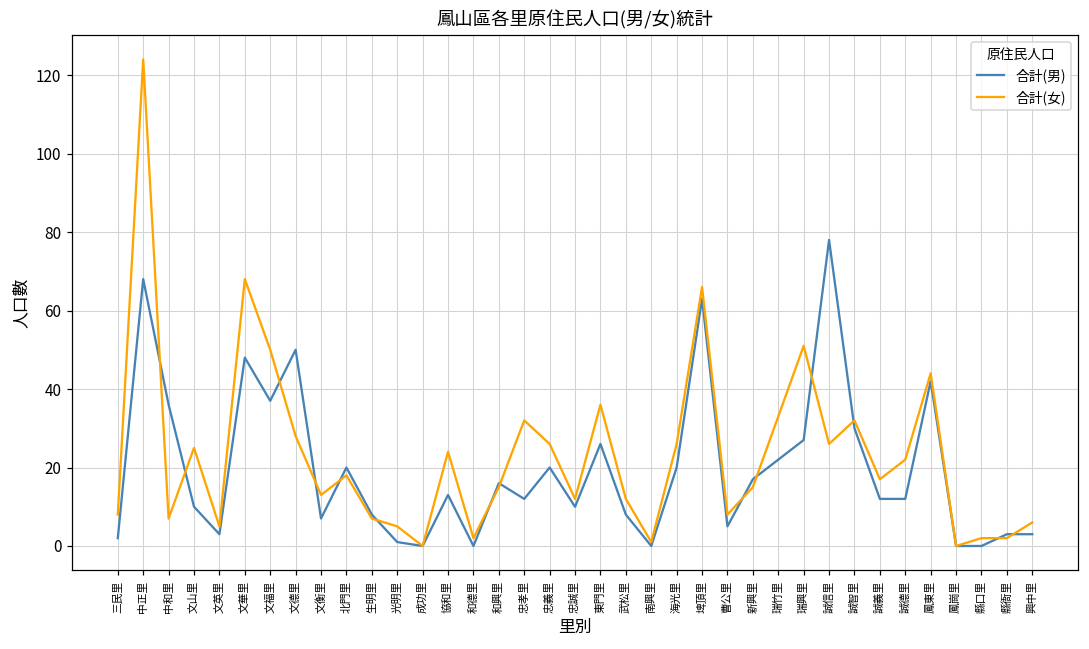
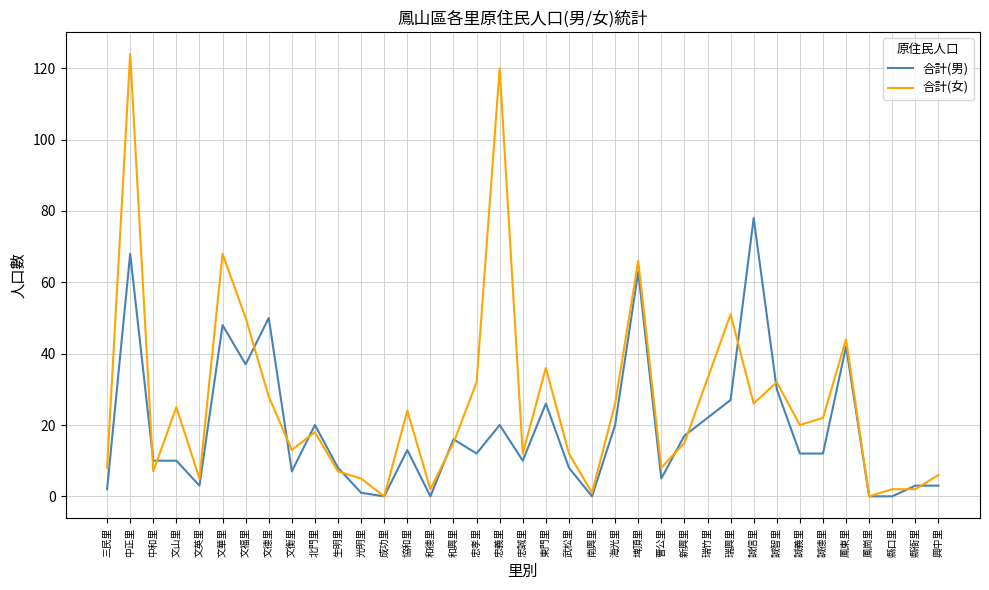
合計(男), 中和里: 36 -> 10
合計(女), 忠義里: 26 -> 120
合計(女), 誠義里: 17 -> 20
